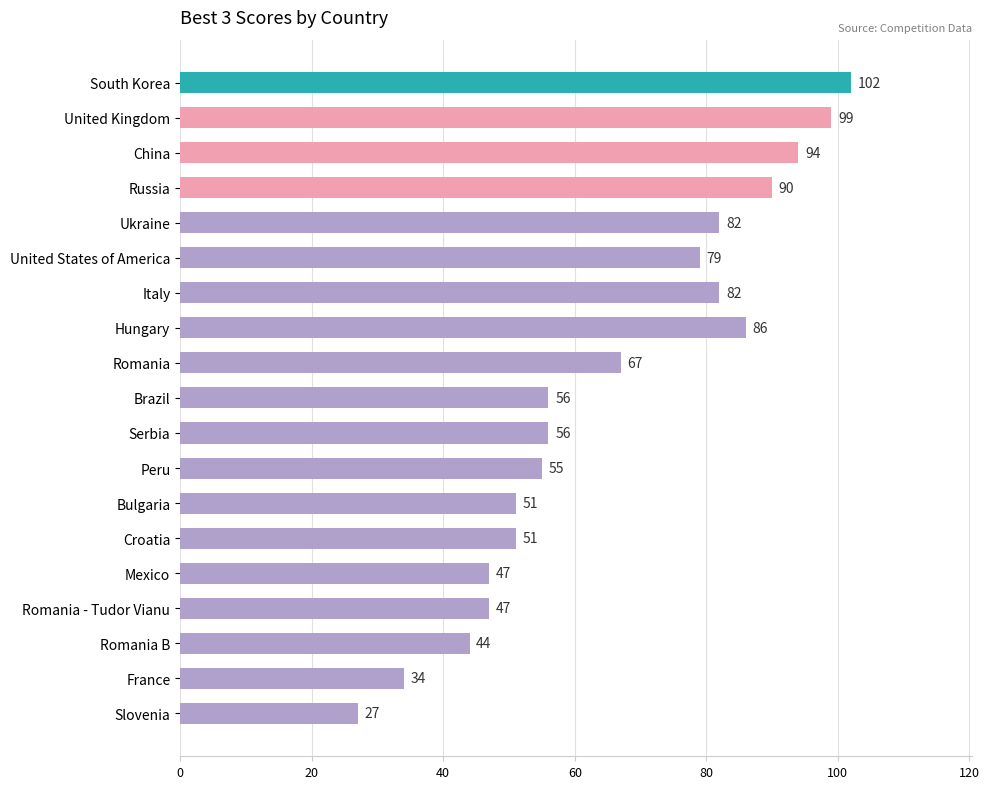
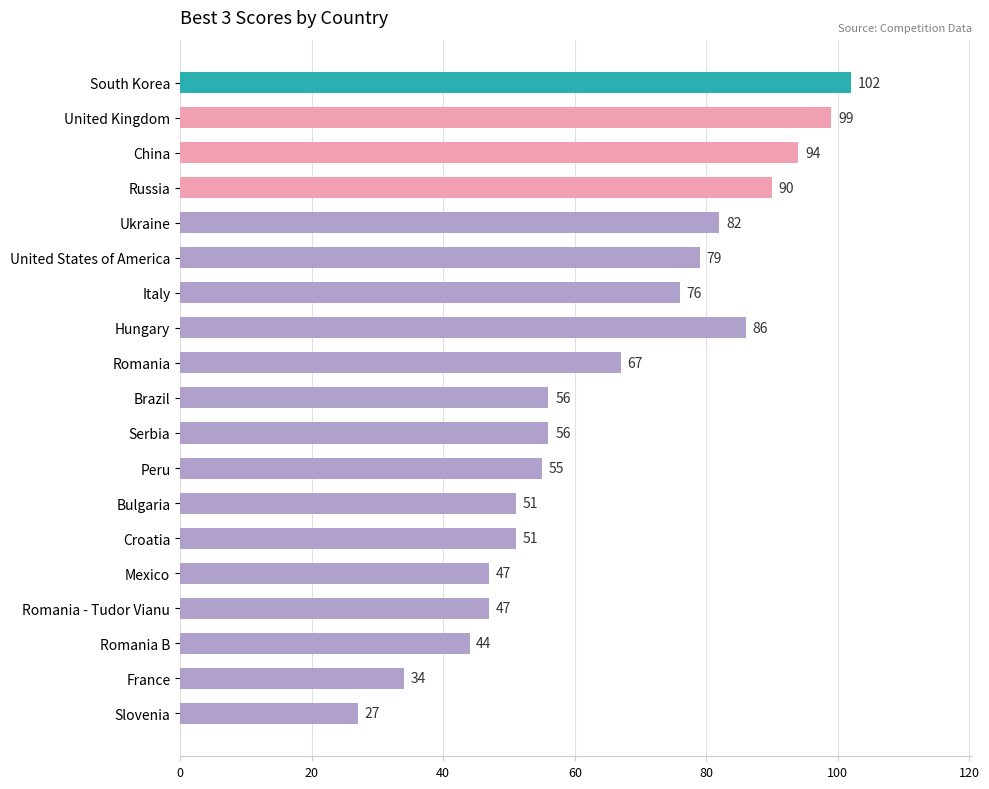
Italy: 82 -> 76
